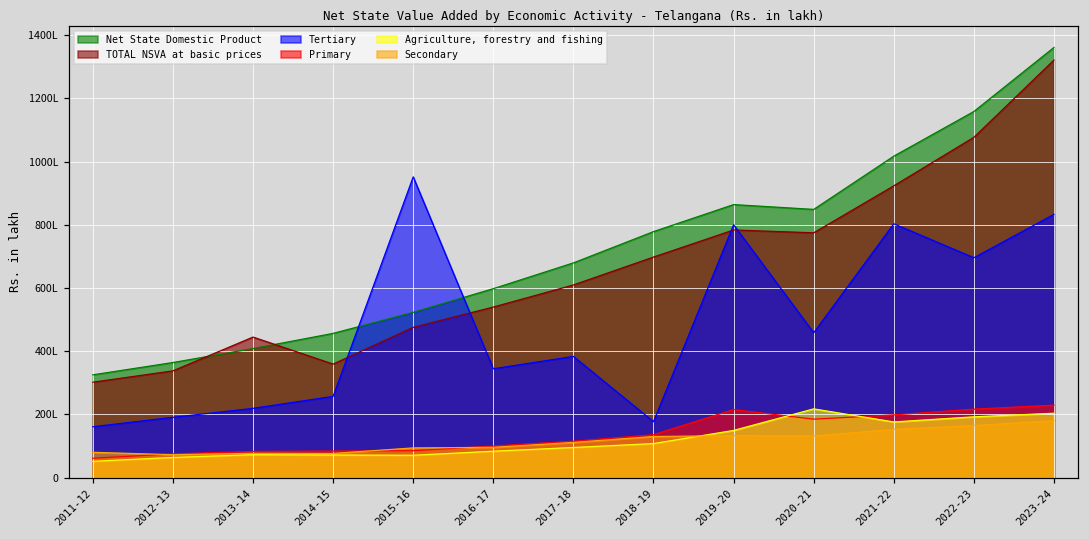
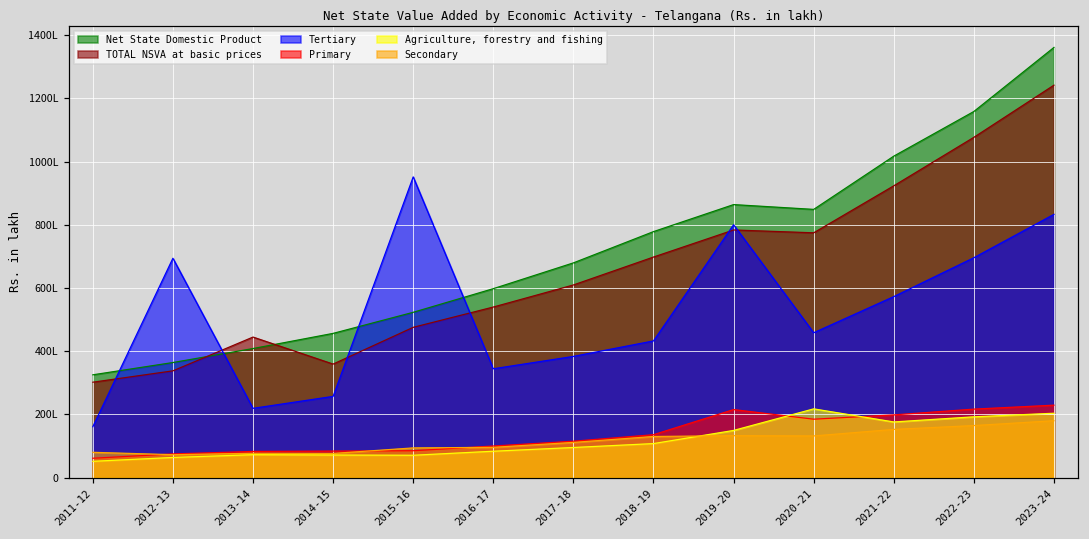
Tertiary, 2012-13: 190L -> 690L
Tertiary, 2018-19: 180L -> 430L
Tertiary, 2021-22: 800L -> 570L
TOTAL NSVA at basic prices, 2023-24: 1320L -> 1240L
